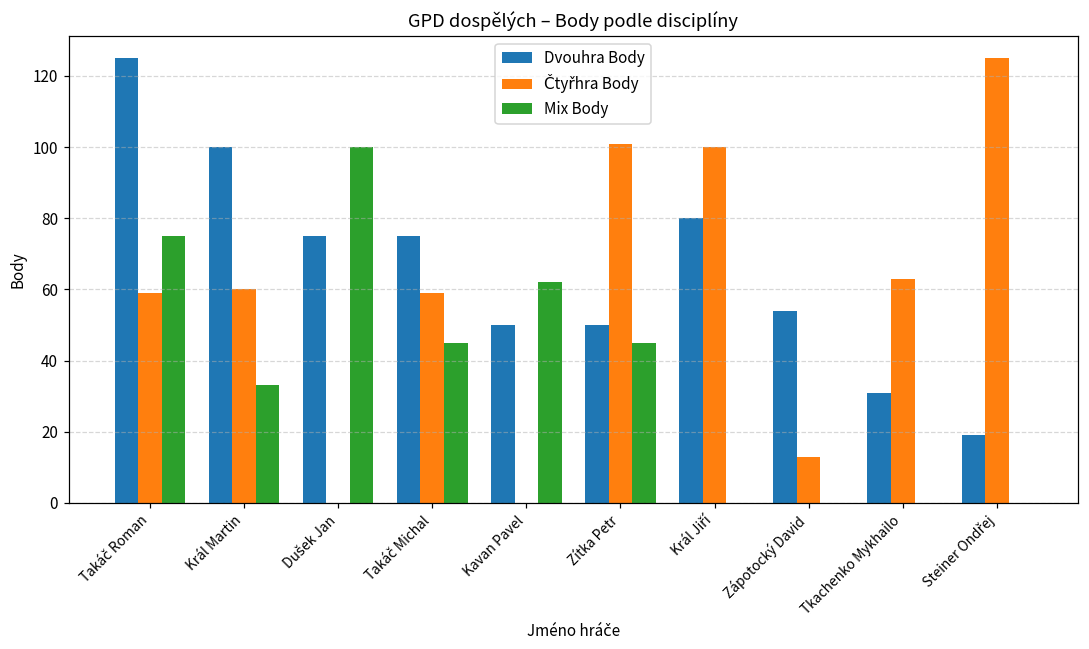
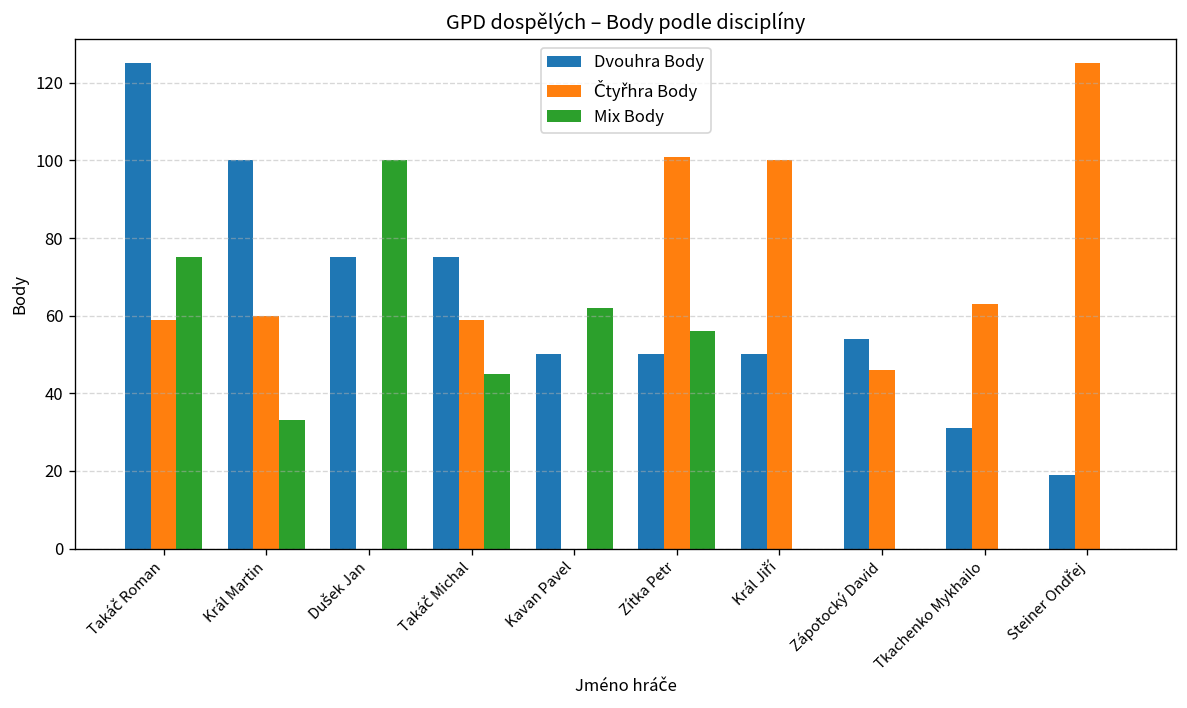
Mix Body, Zítka Petr: 45 -> 56
Dvouhra Body, Král Jiří: 80 -> 50
Čtyřhra Body, Zápotocký David: 13 -> 46
